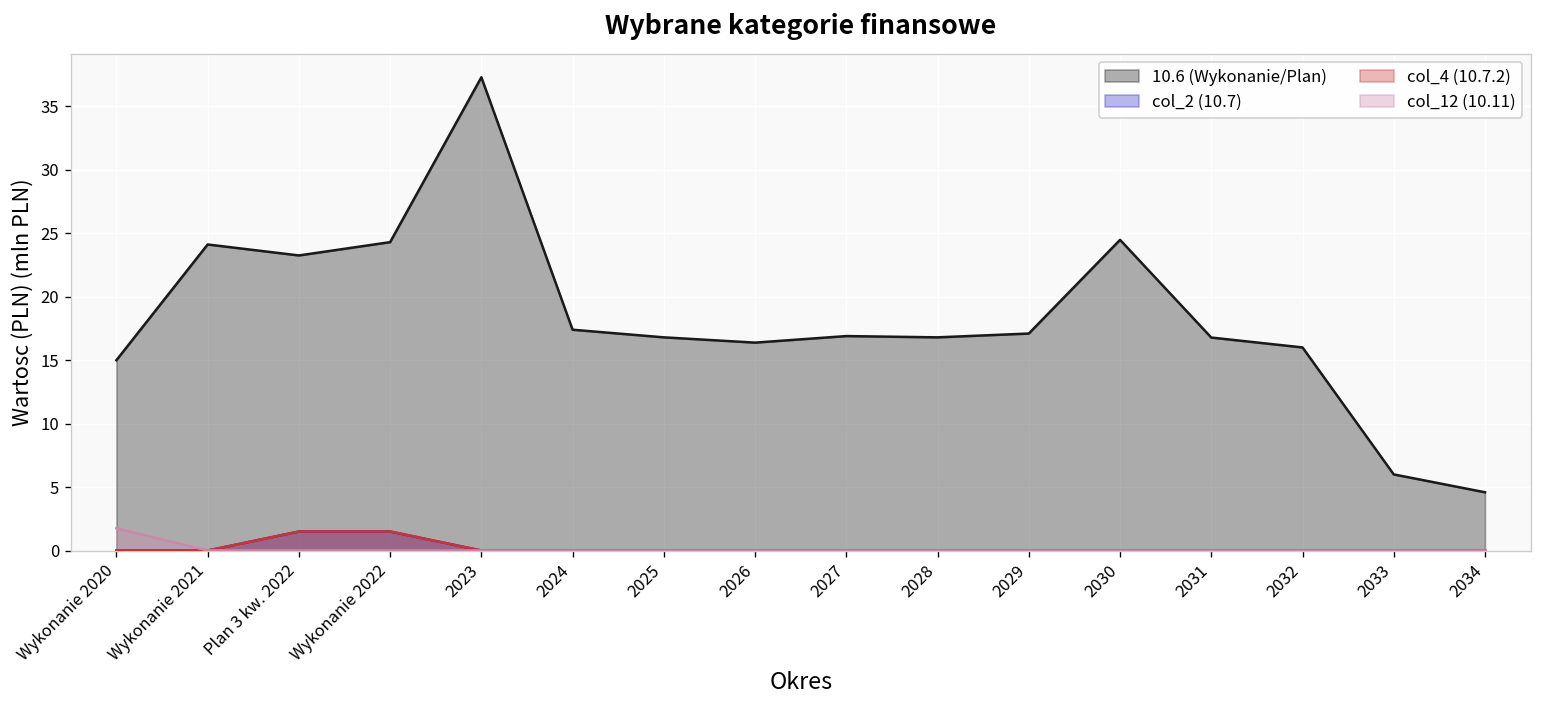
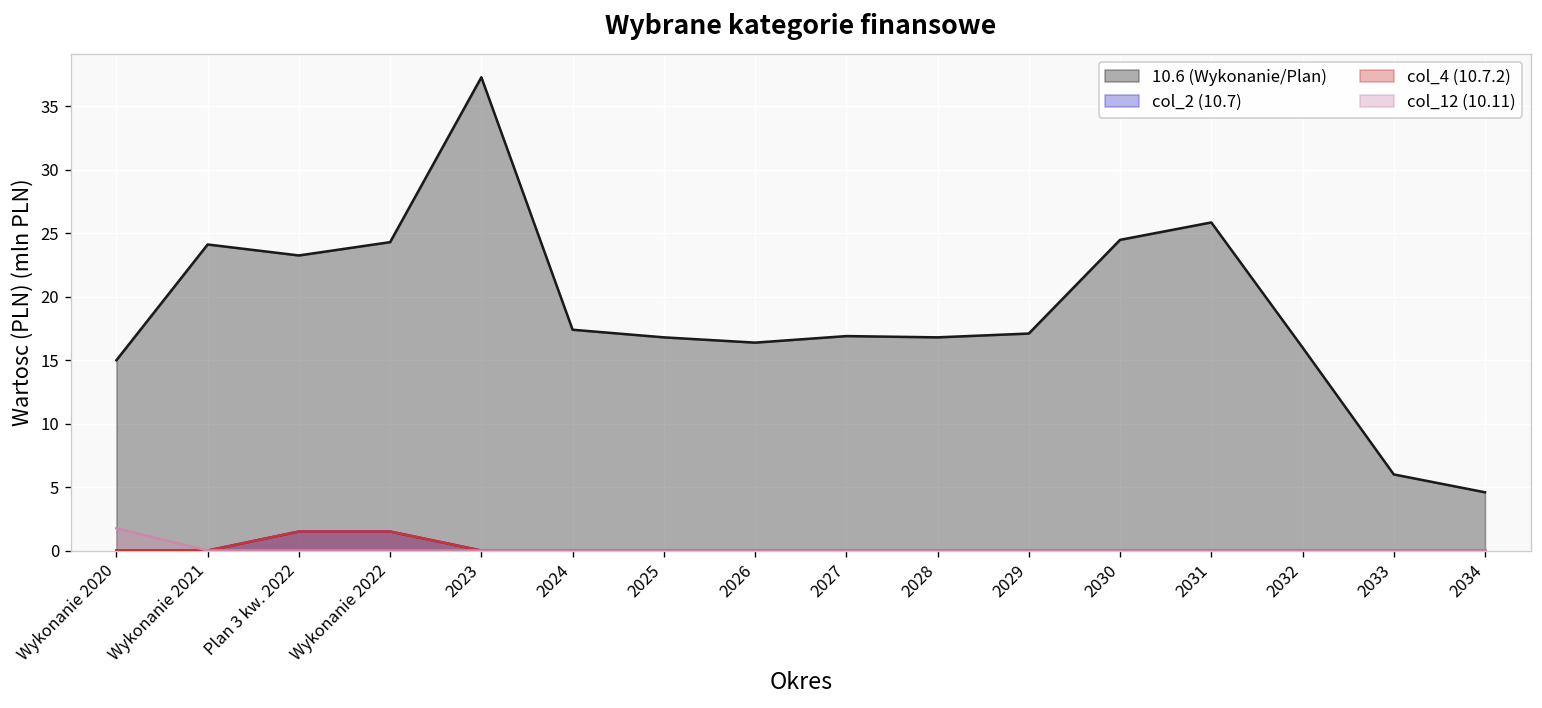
10.6 (Wykonanie/Plan), 2031: 16.8 -> 25.9
